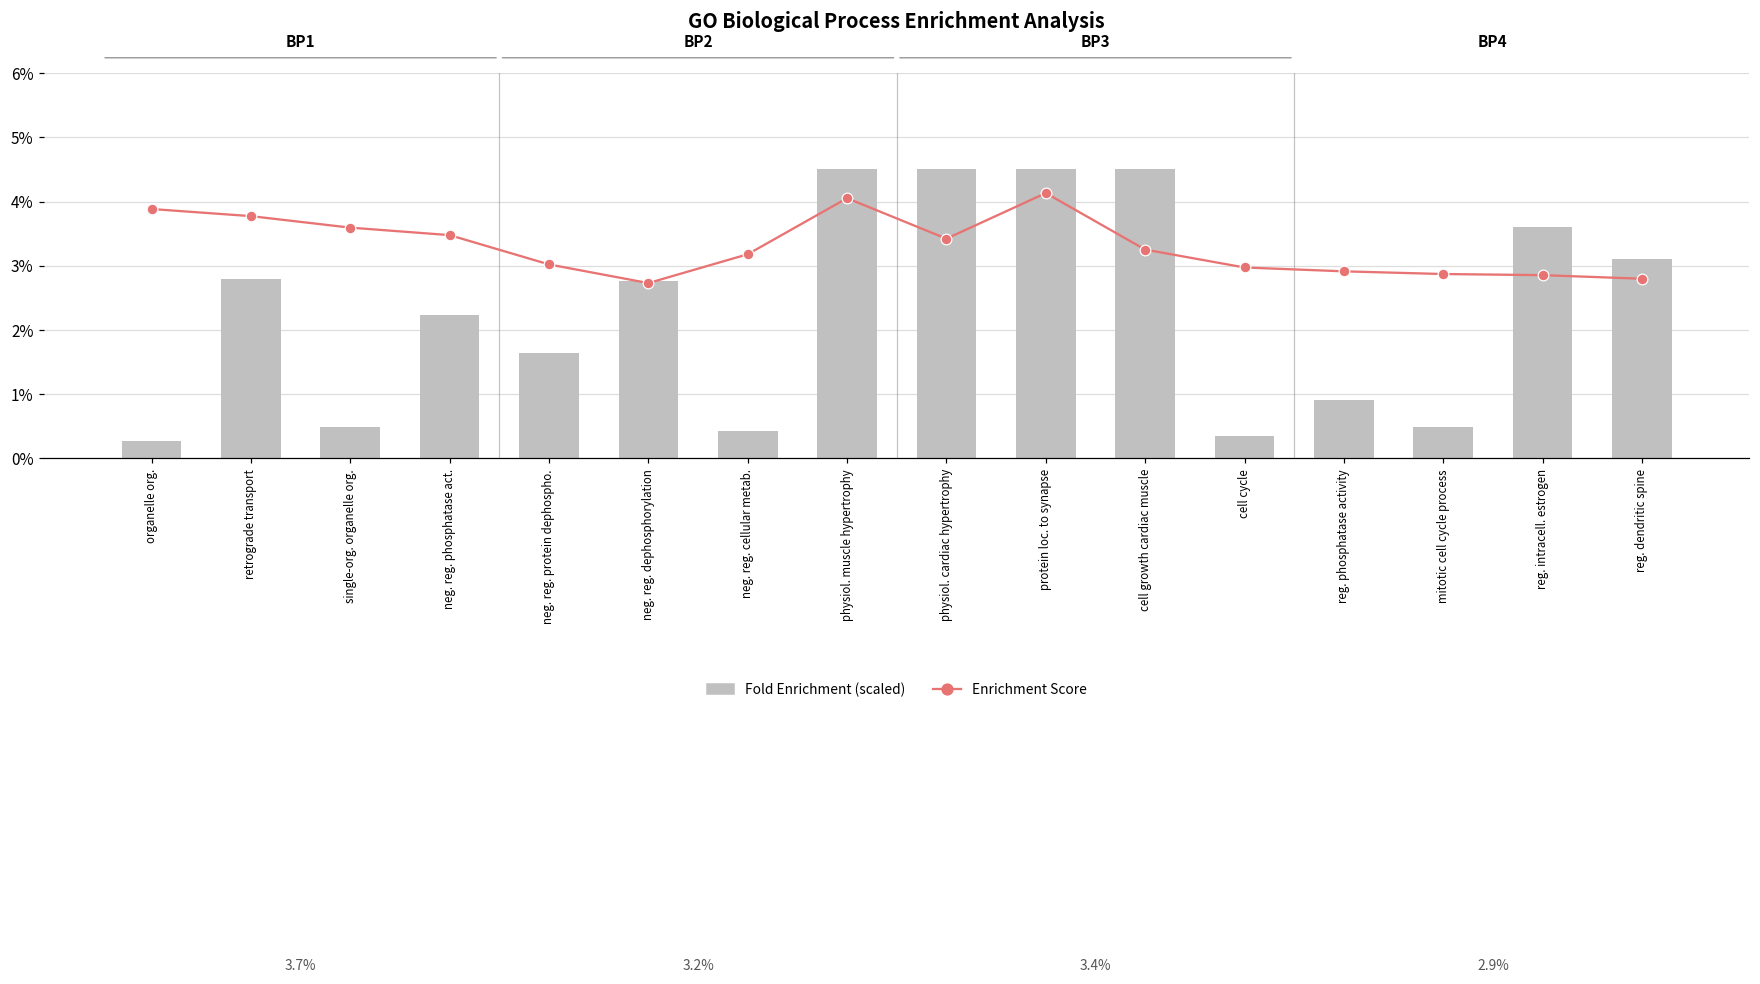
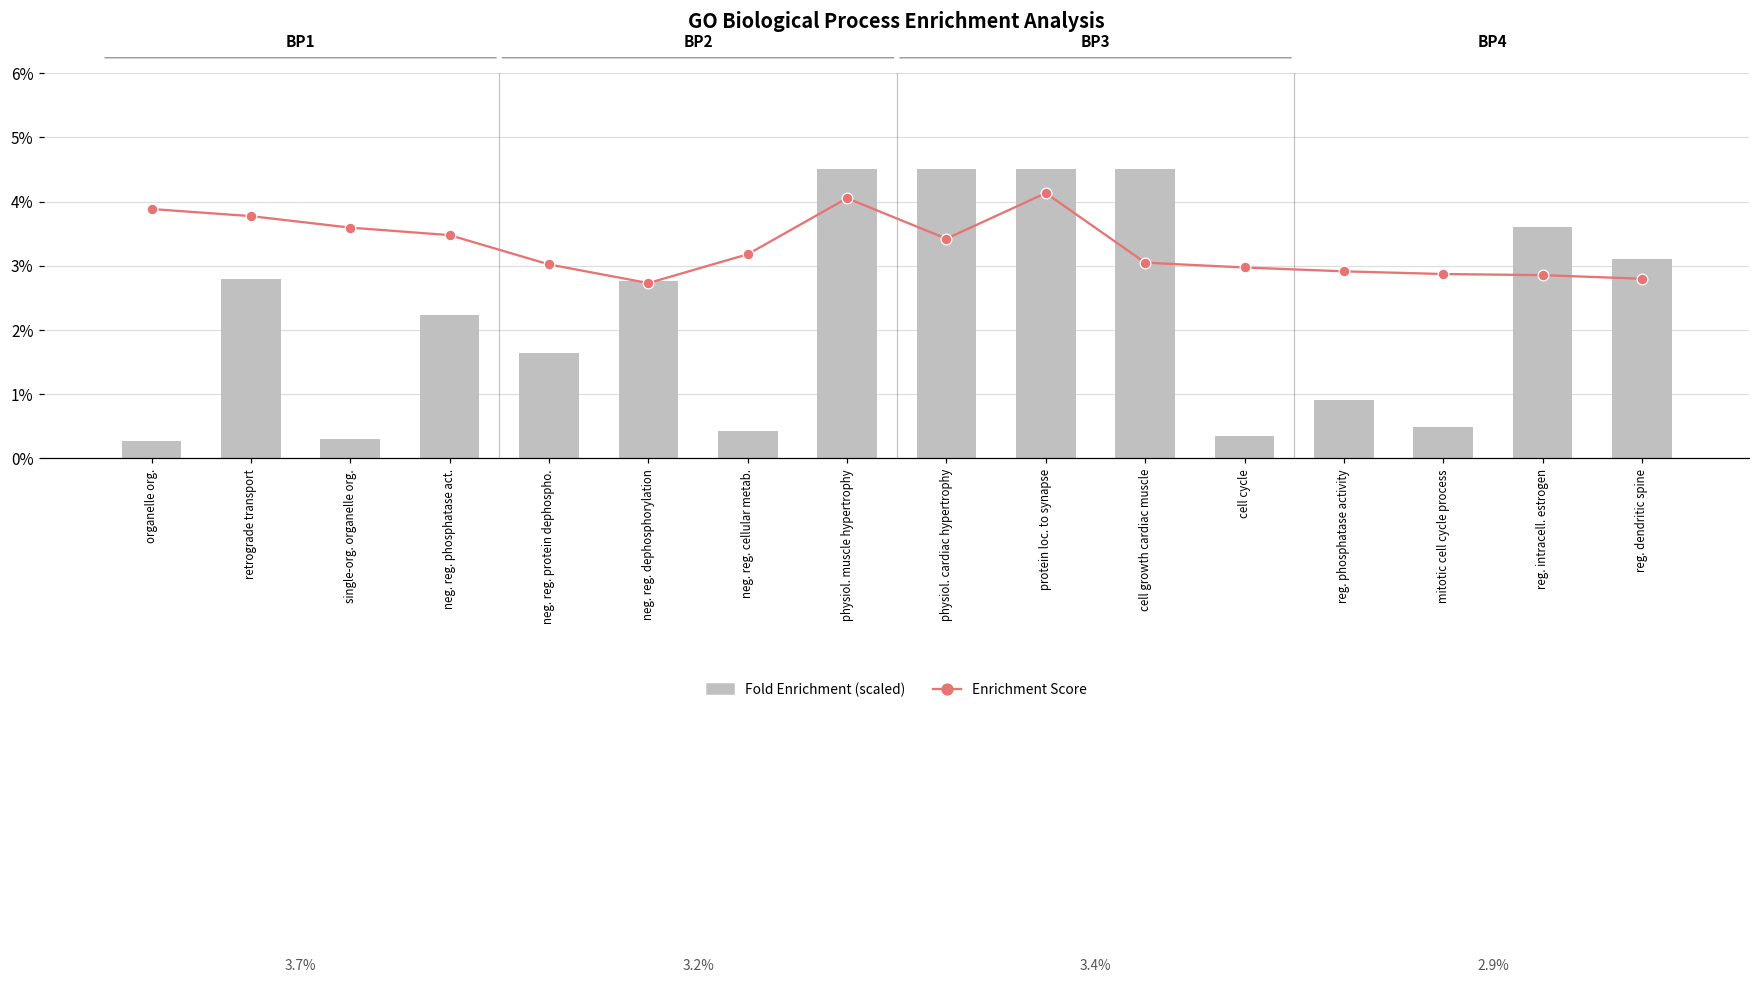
Fold Enrichment (scaled), single-org. organelle org.: 0.5% -> 0.3%
Enrichment Score, cell growth cardiac muscle: 3.3% -> 3.0%
